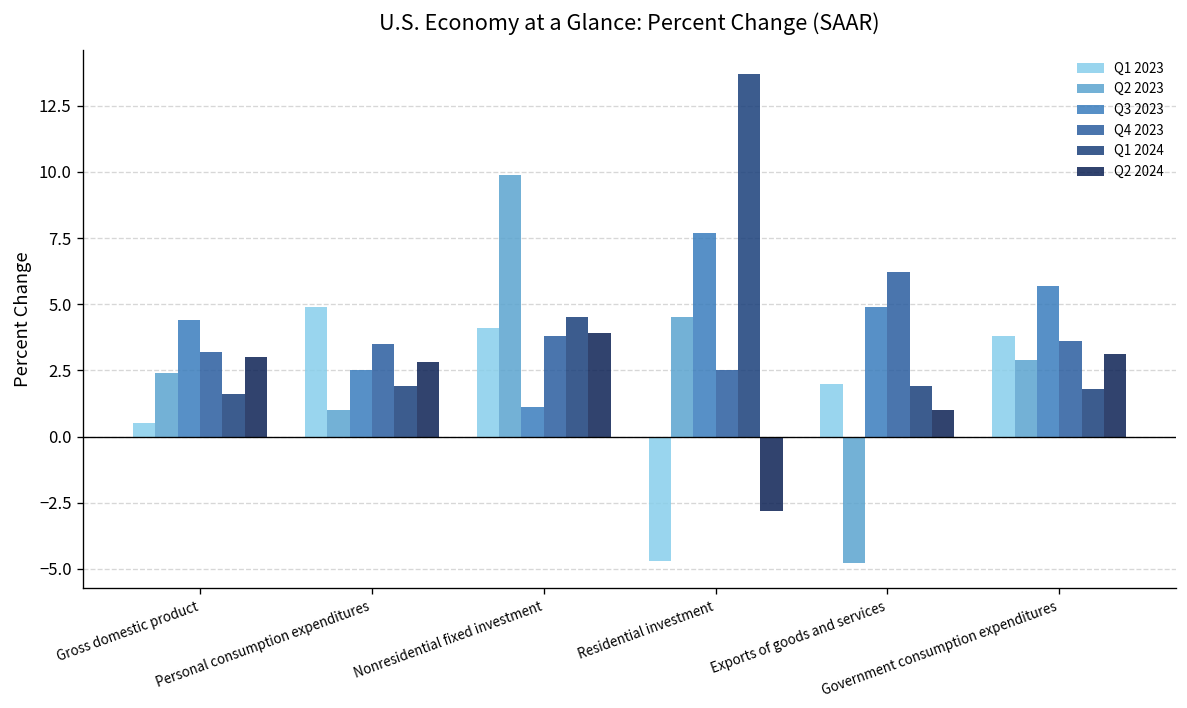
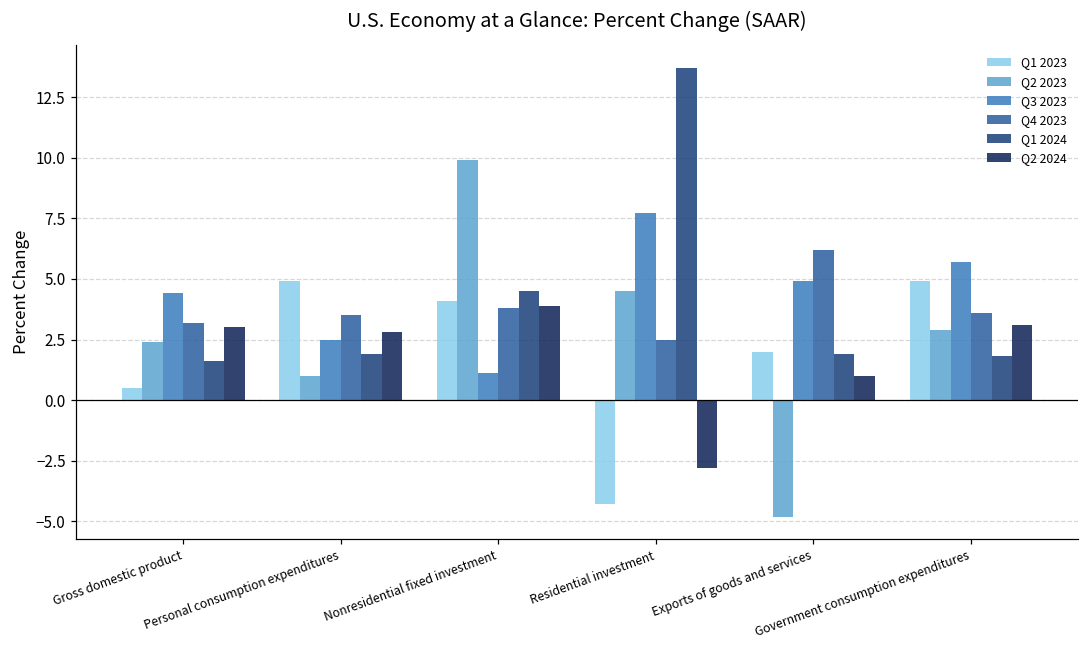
Q1 2023, Residential investment: -4.7 -> -4.3
Q1 2023, Government consumption expenditures: 3.8 -> 4.9
